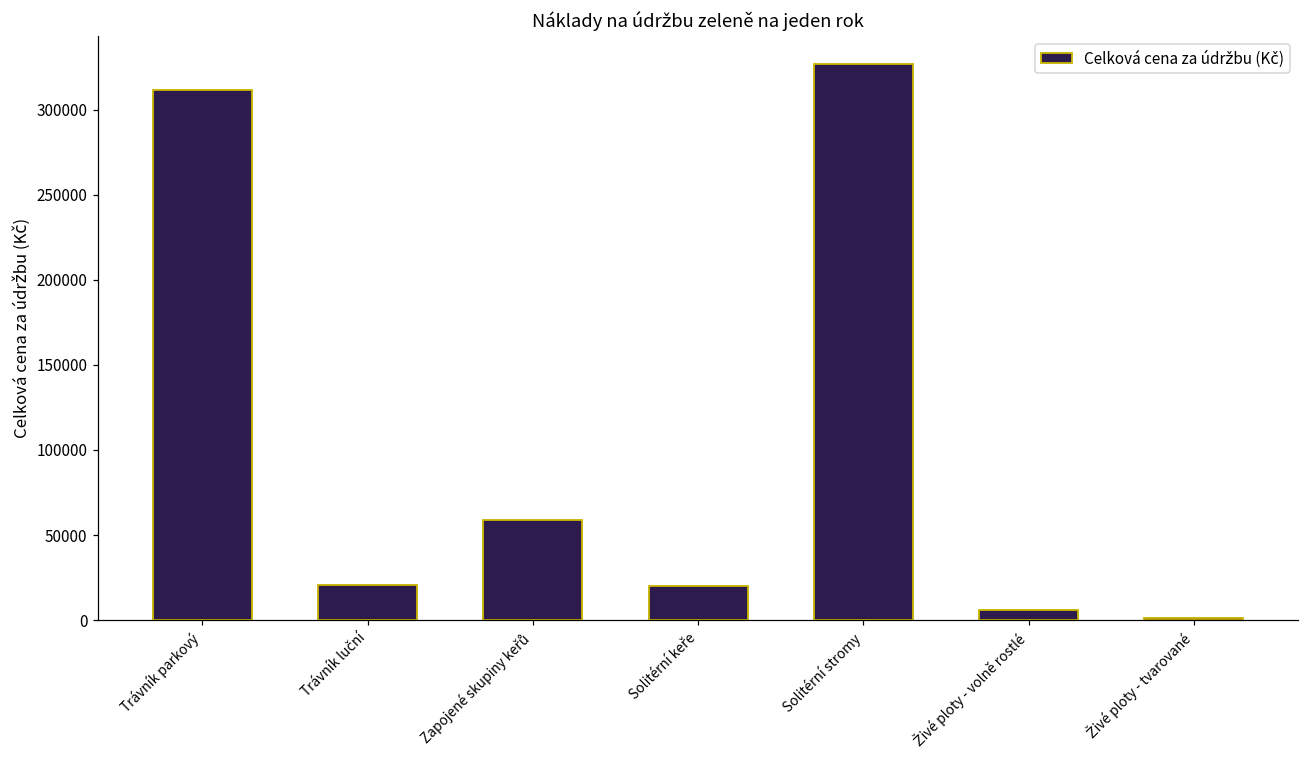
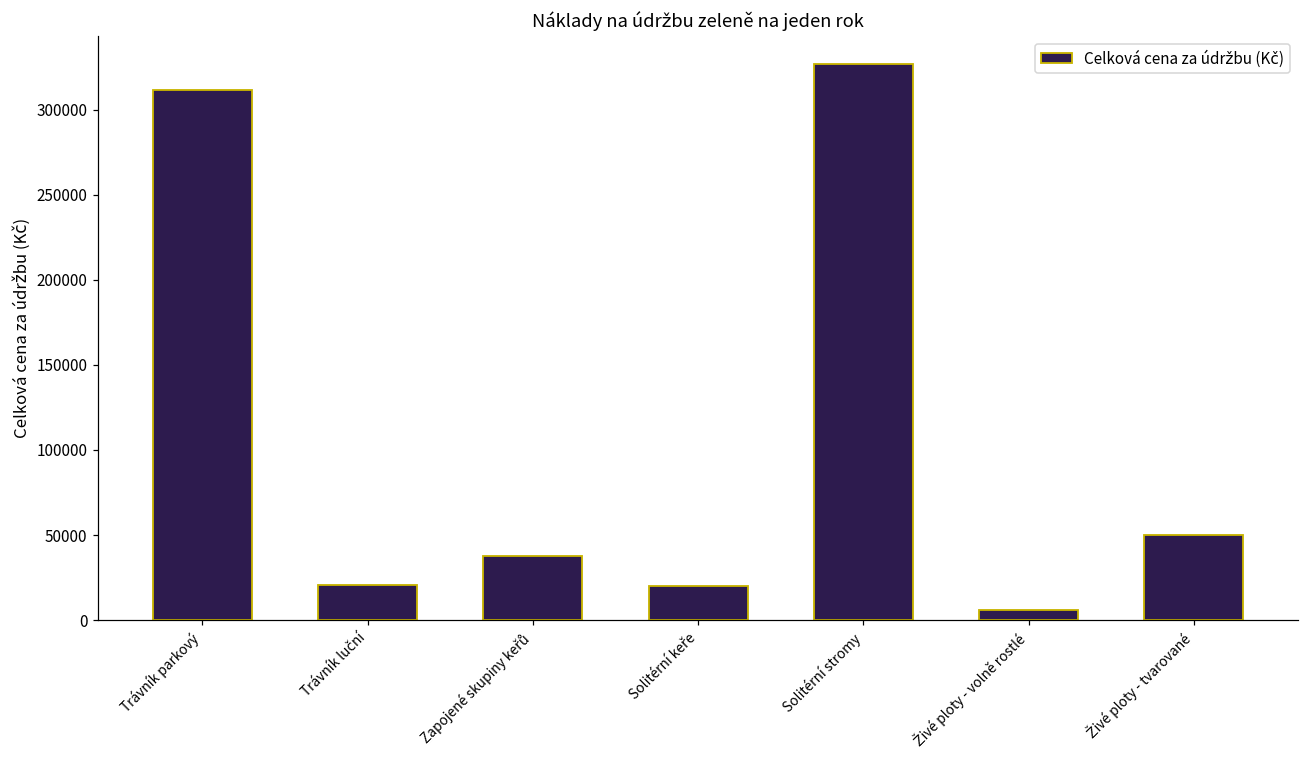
Zapojené skupiny keřů: 59000 -> 38000
Živé ploty - tvarované: 1000 -> 50000
